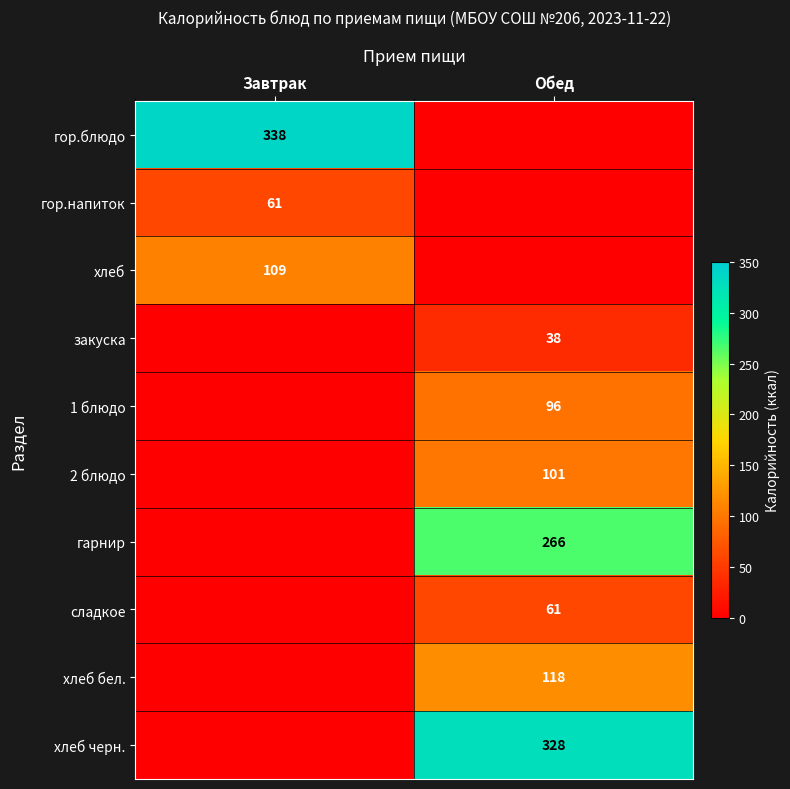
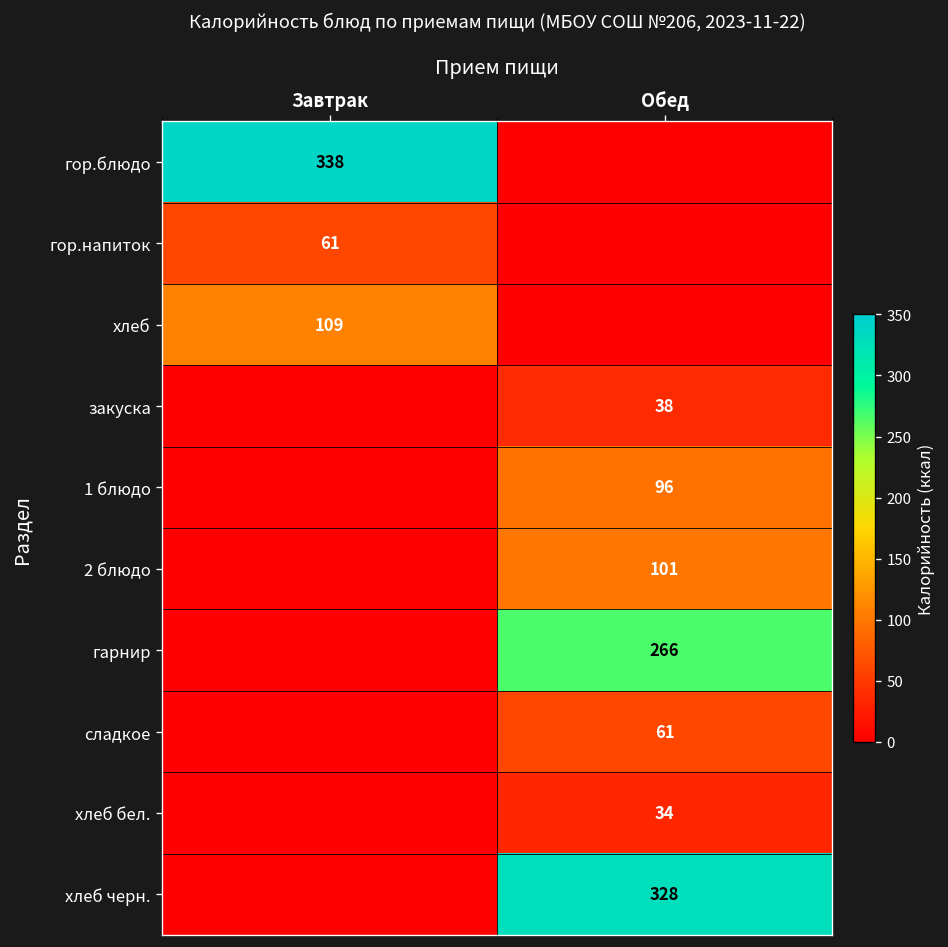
хлеб бел., Обед: 118 -> 34
